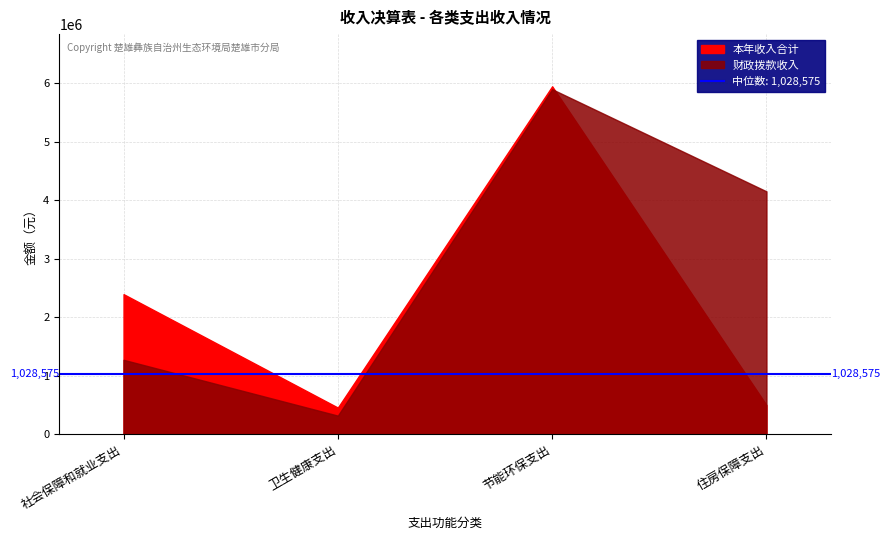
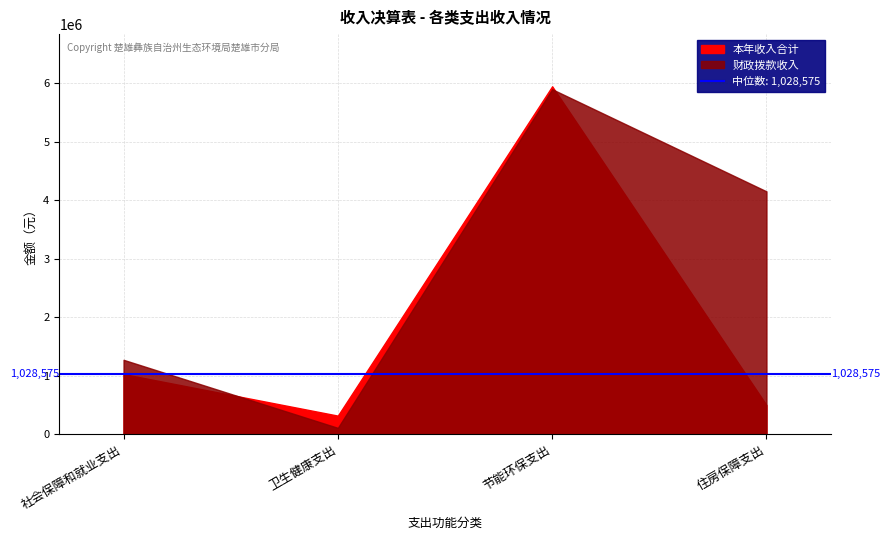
本年收入合计, 社会保障和就业支出: 2400000 -> 1000000
本年收入合计, 卫生健康支出: 500000 -> 300000
财政拨款收入, 卫生健康支出: 300000 -> 100000
